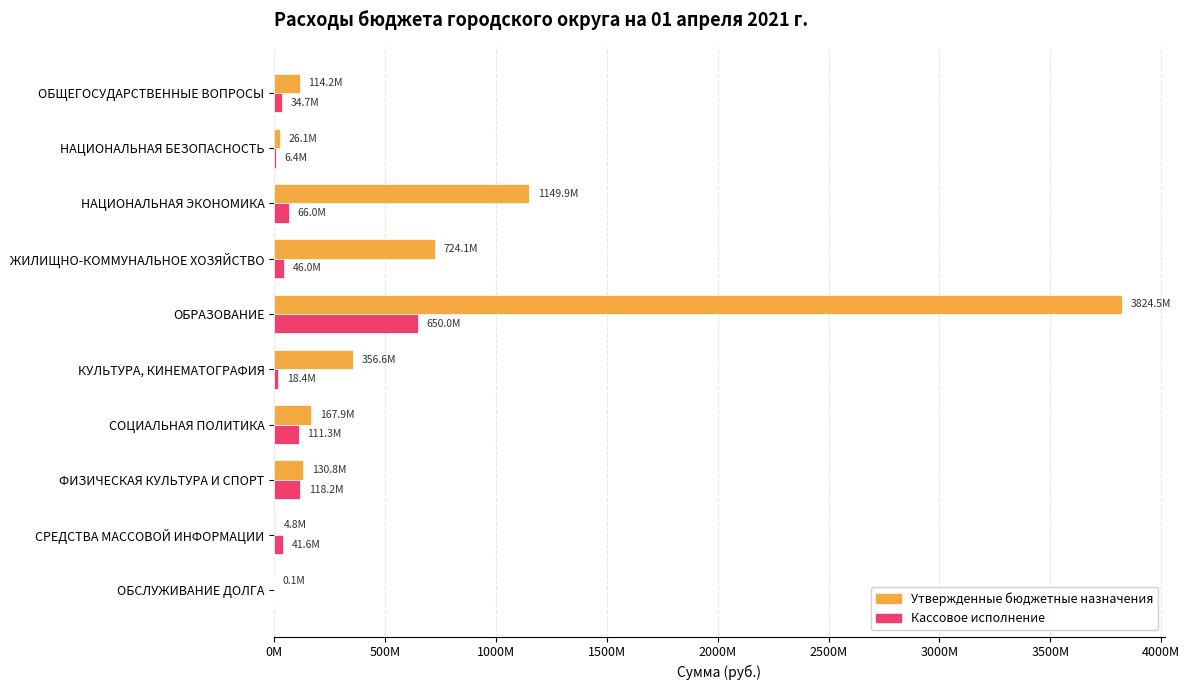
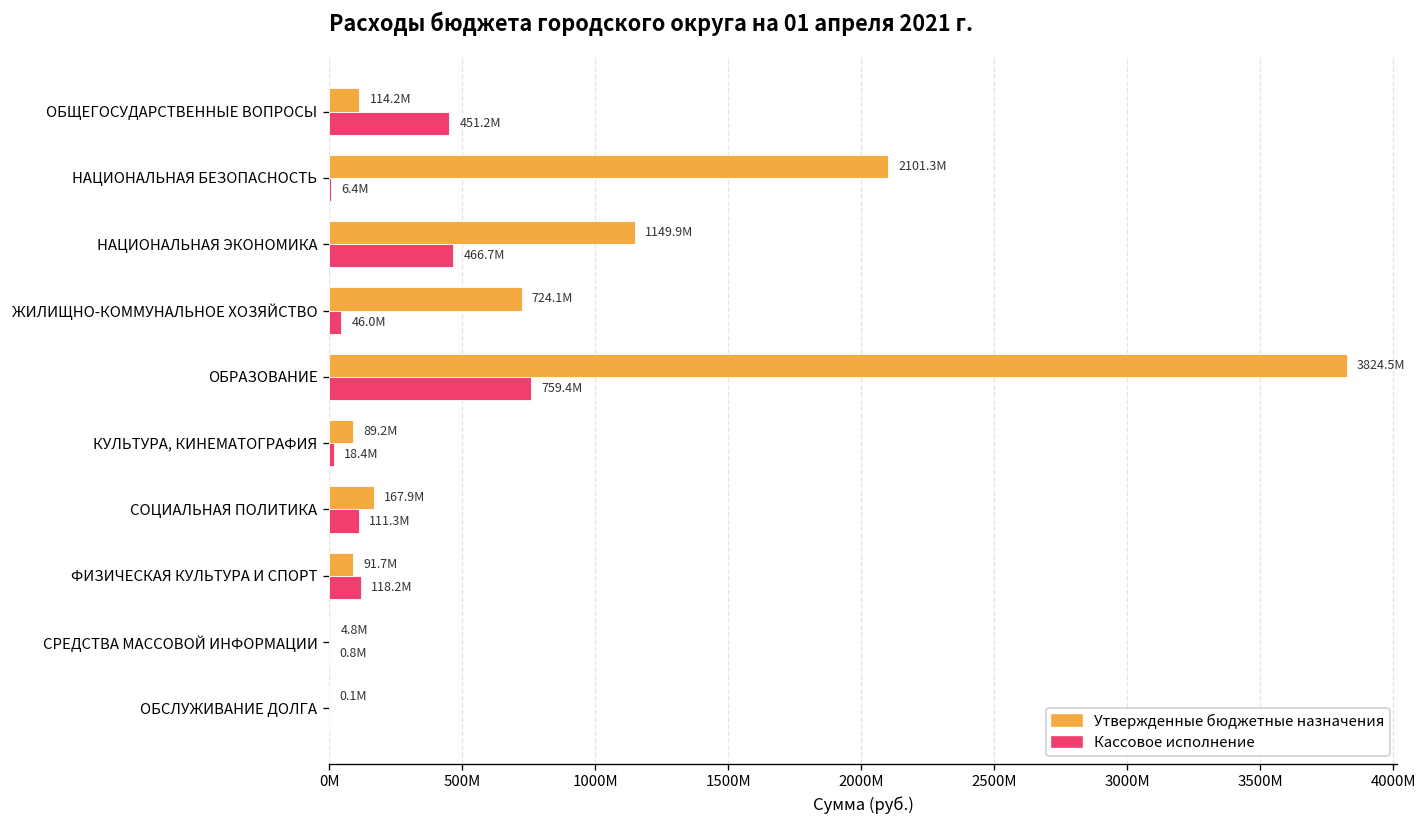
Кассовое исполнение, ОБЩЕГОСУДАРСТВЕННЫЕ ВОПРОСЫ: 34.7M -> 451.2M
Утвержденные бюджетные назначения, НАЦИОНАЛЬНАЯ БЕЗОПАСНОСТЬ: 26.1M -> 2101.3M
Кассовое исполнение, НАЦИОНАЛЬНАЯ ЭКОНОМИКА: 66.0M -> 466.7M
Кассовое исполнение, ОБРАЗОВАНИЕ: 650.0M -> 759.4M
Утвержденные бюджетные назначения, КУЛЬТУРА, КИНЕМАТОГРАФИЯ: 356.6M -> 89.2M
Утвержденные бюджетные назначения, ФИЗИЧЕСКАЯ КУЛЬТУРА И СПОРТ: 130.8M -> 91.7M
Кассовое исполнение, СРЕДСТВА МАССОВОЙ ИНФОРМАЦИИ: 41.6M -> 0.8M
